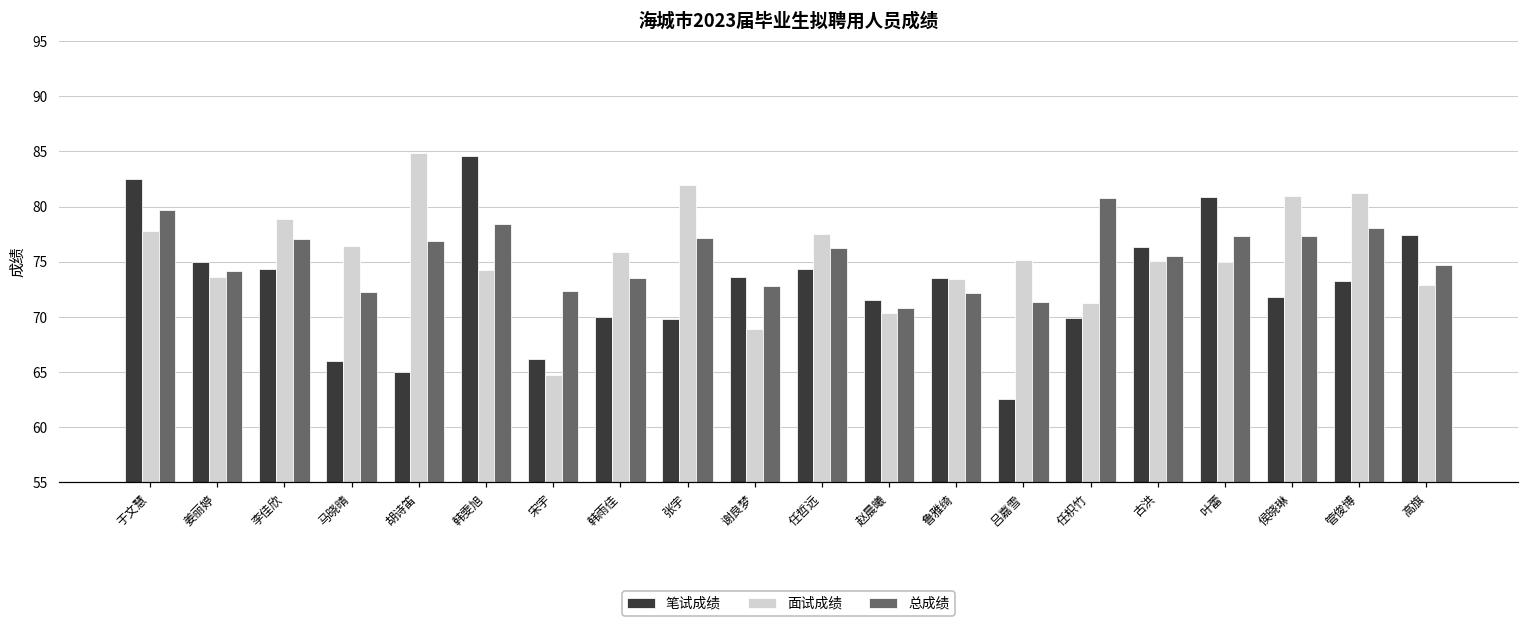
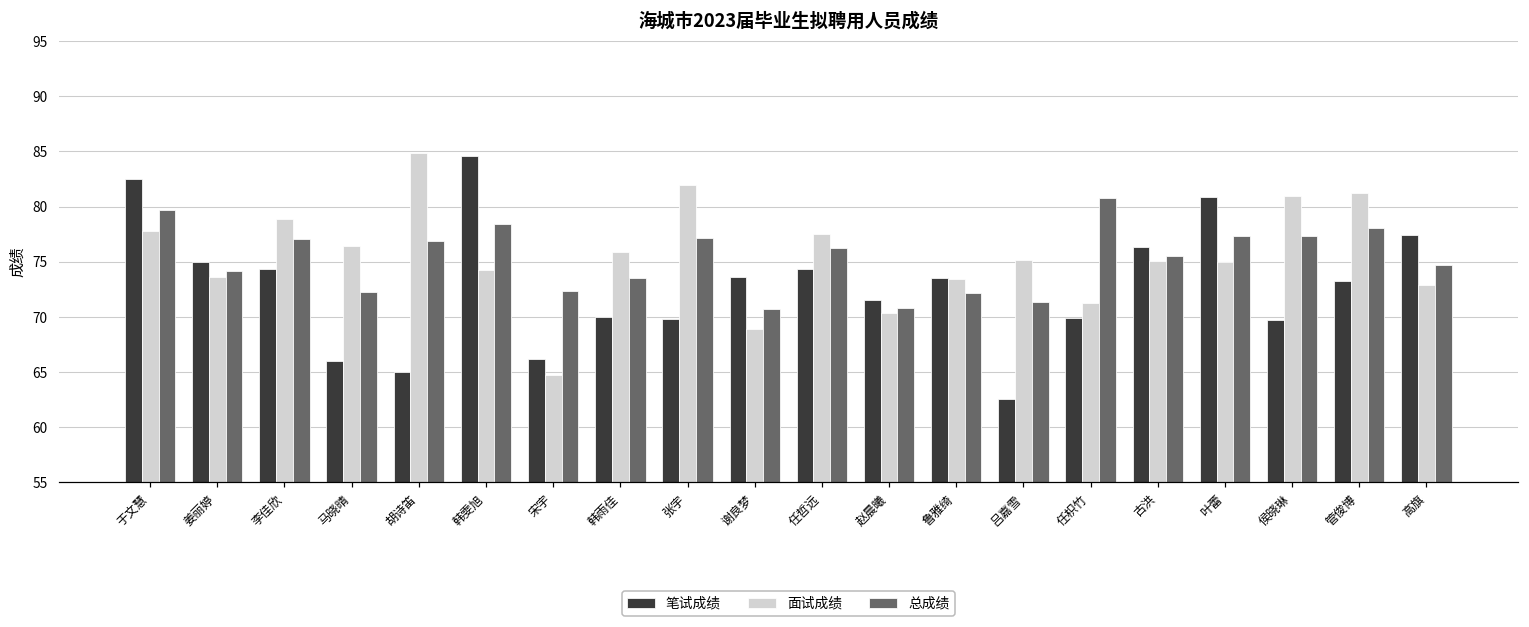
总成绩, 谢良梦: 72.8 -> 70.7
笔试成绩, 侯晓琳: 71.8 -> 69.7
